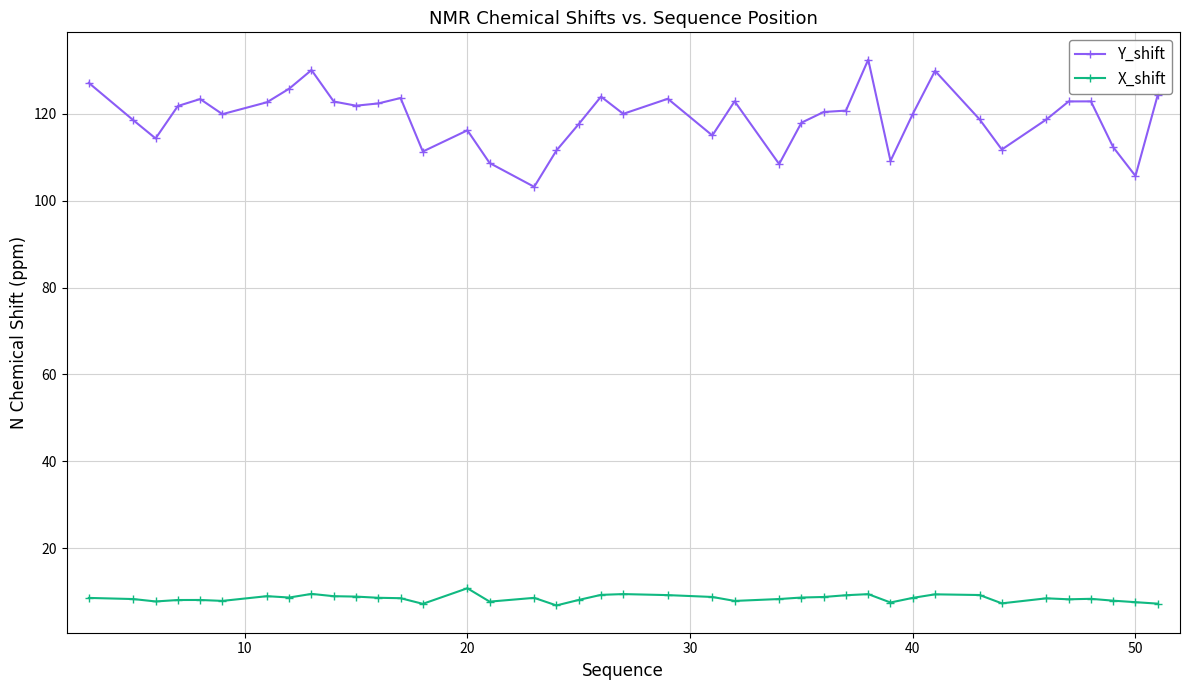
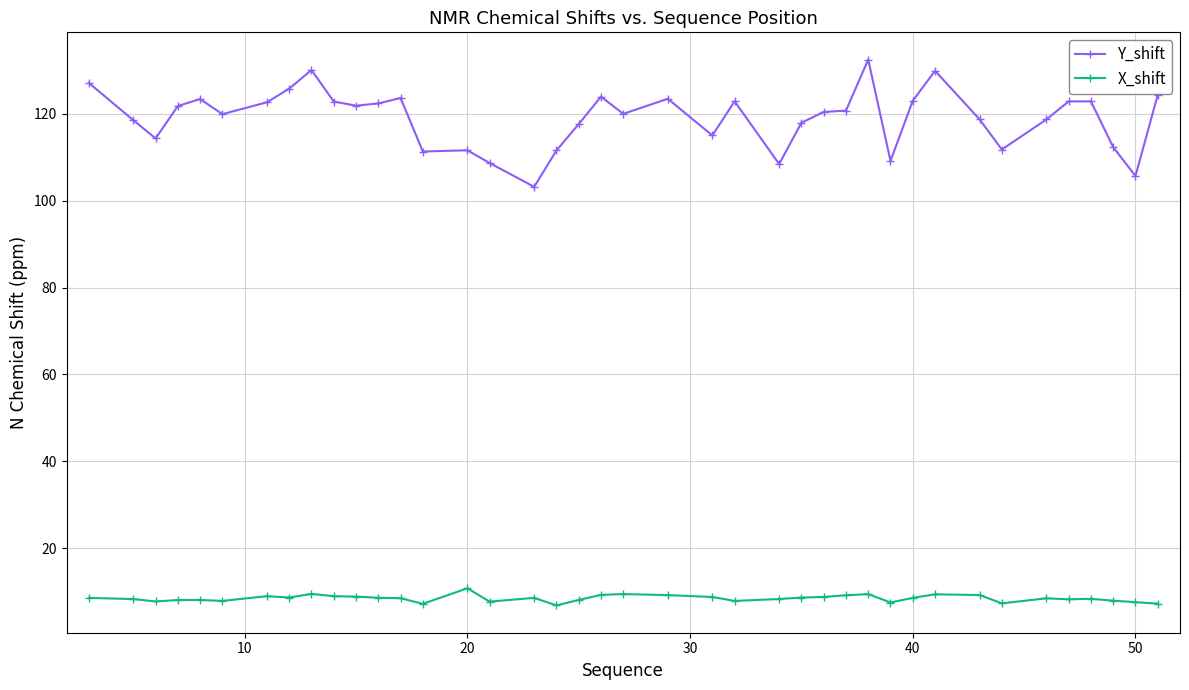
Y_shift, 20: 116 -> 112
Y_shift, 40: 120 -> 123
